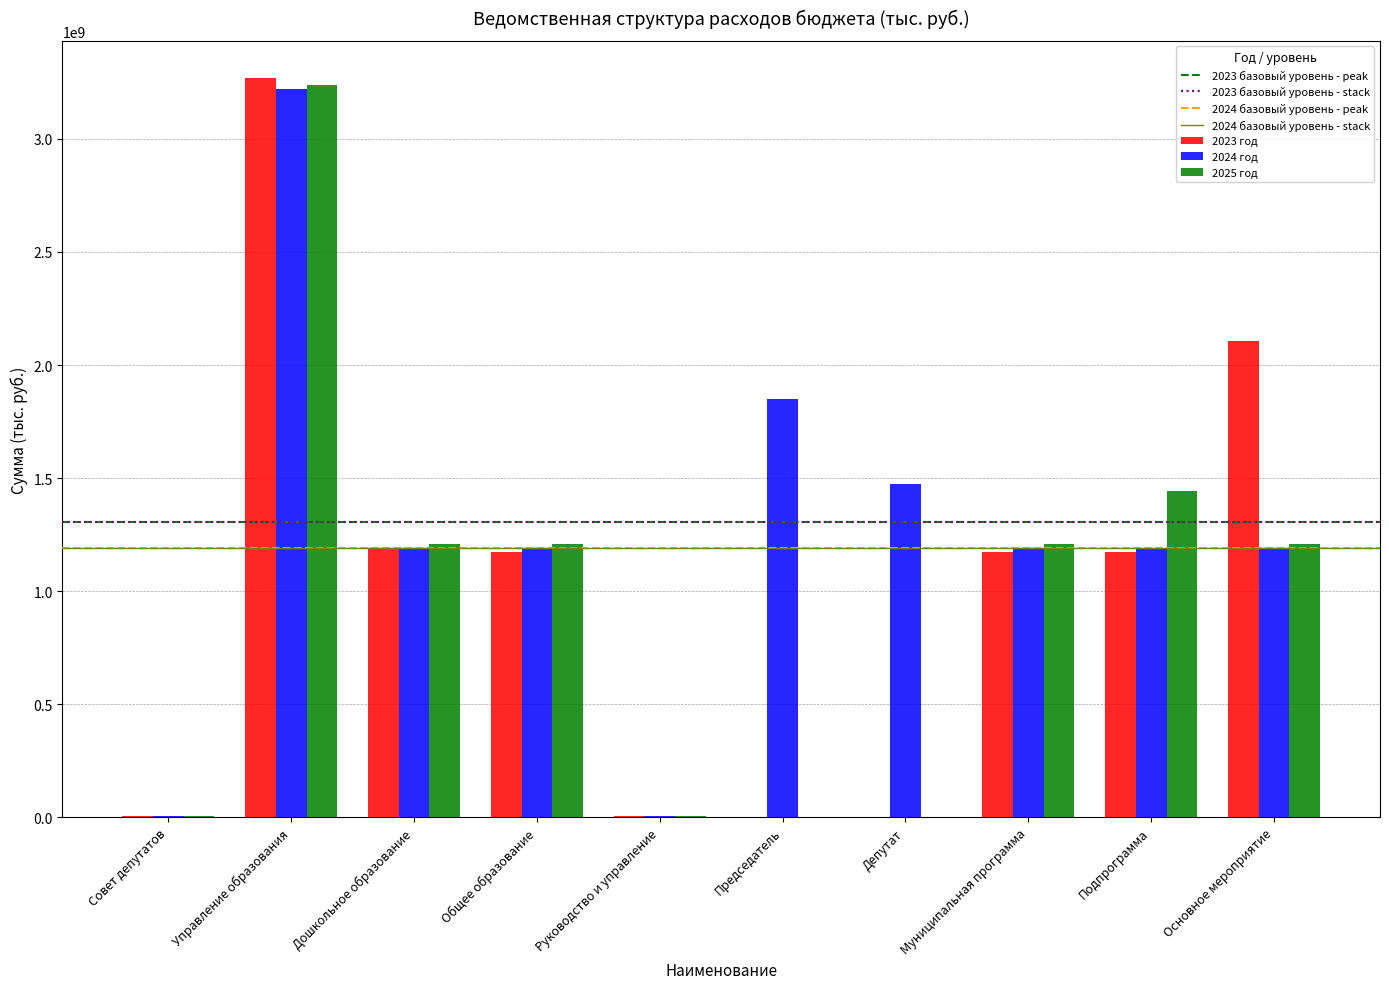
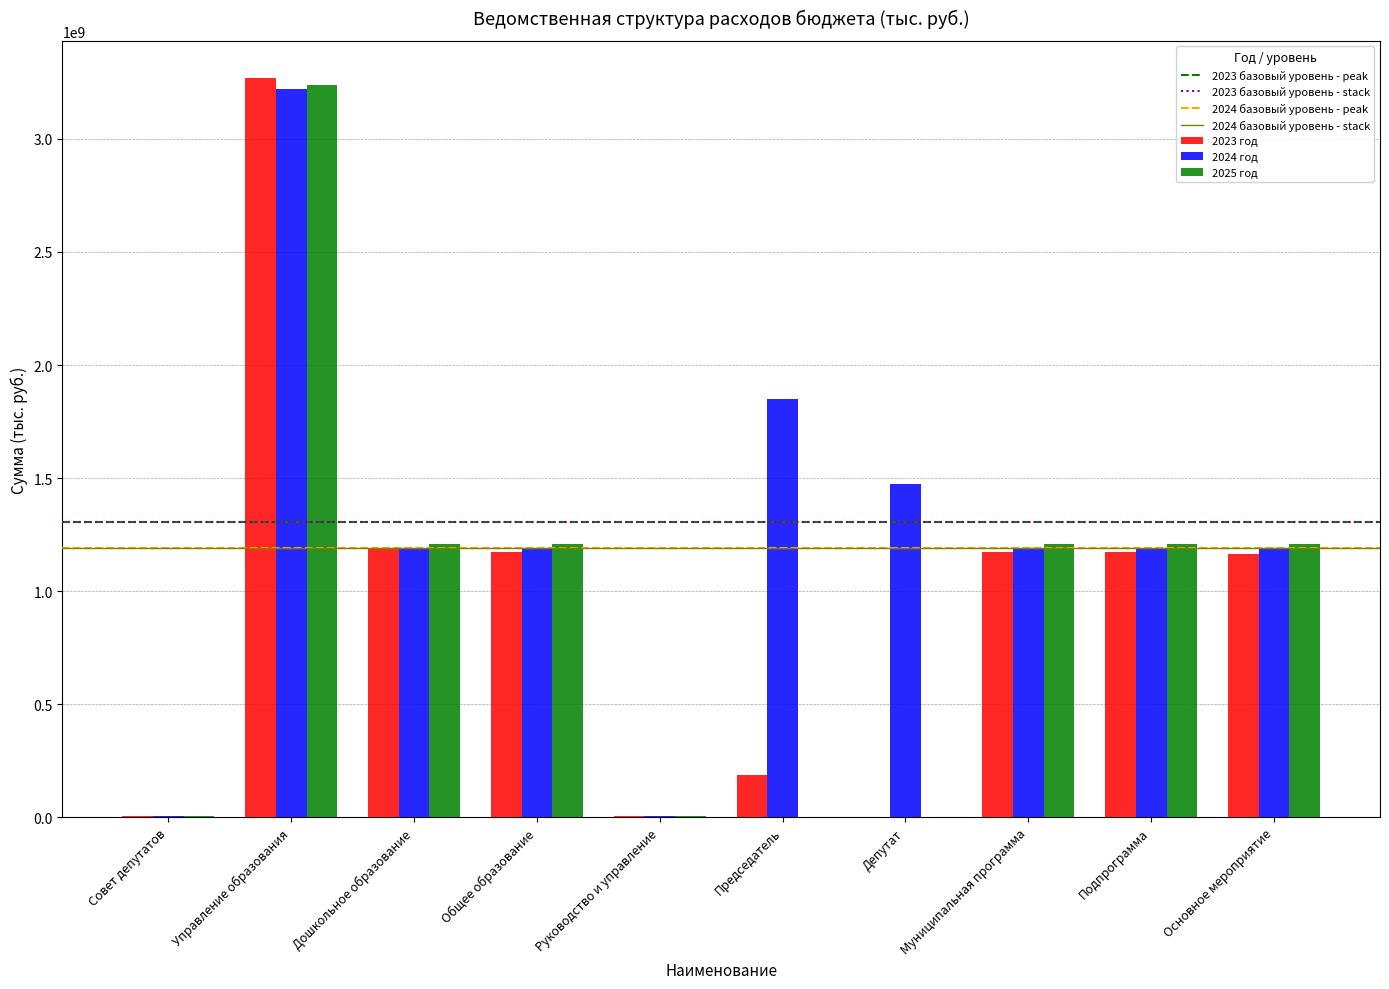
2023 год, Председатель: 0 -> 190000000
2025 год, Подпрограмма: 1440000000 -> 1210000000
2023 год, Основное мероприятие: 2110000000 -> 1160000000
